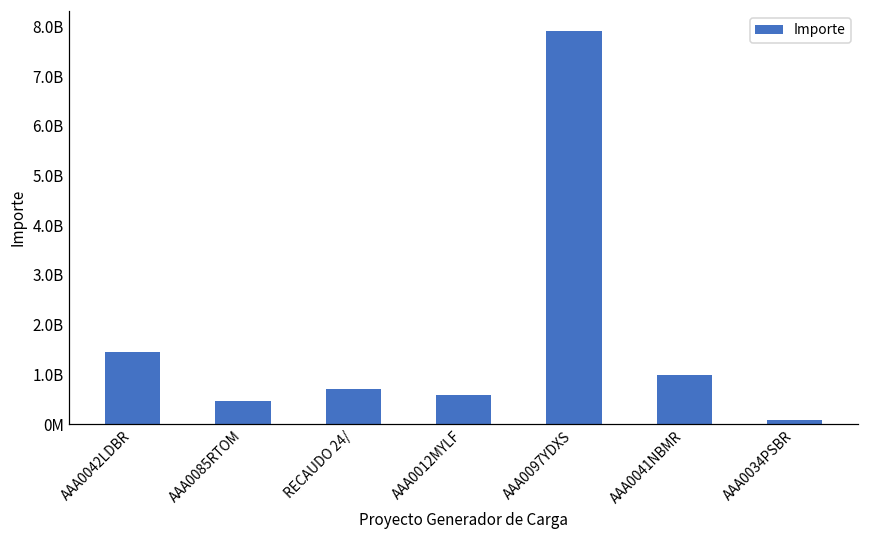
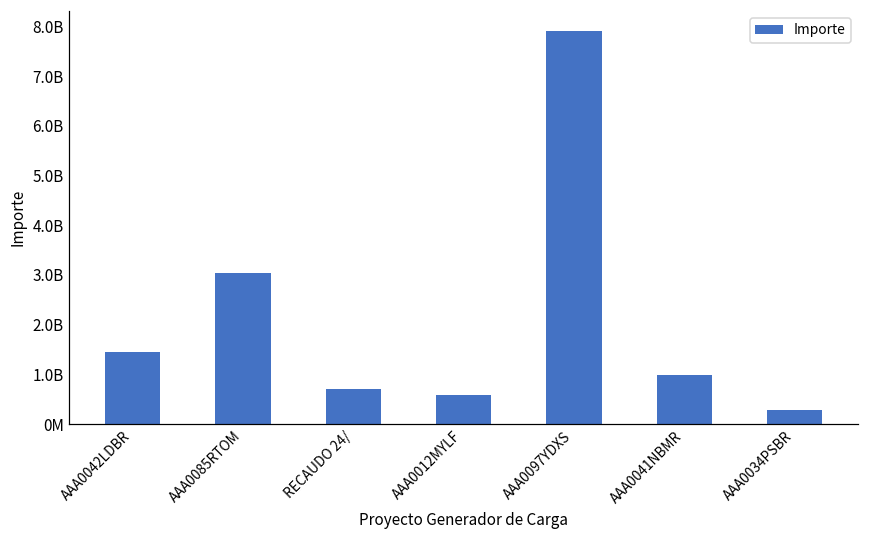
AAA0085RTOM: 500000000 -> 3000000000
AAA0034PSBR: 100000000 -> 300000000
